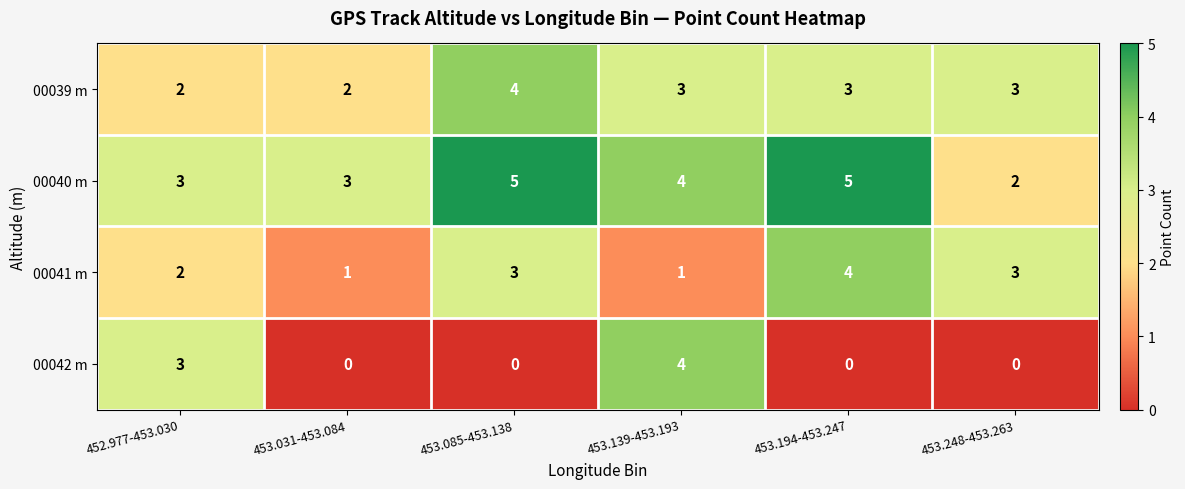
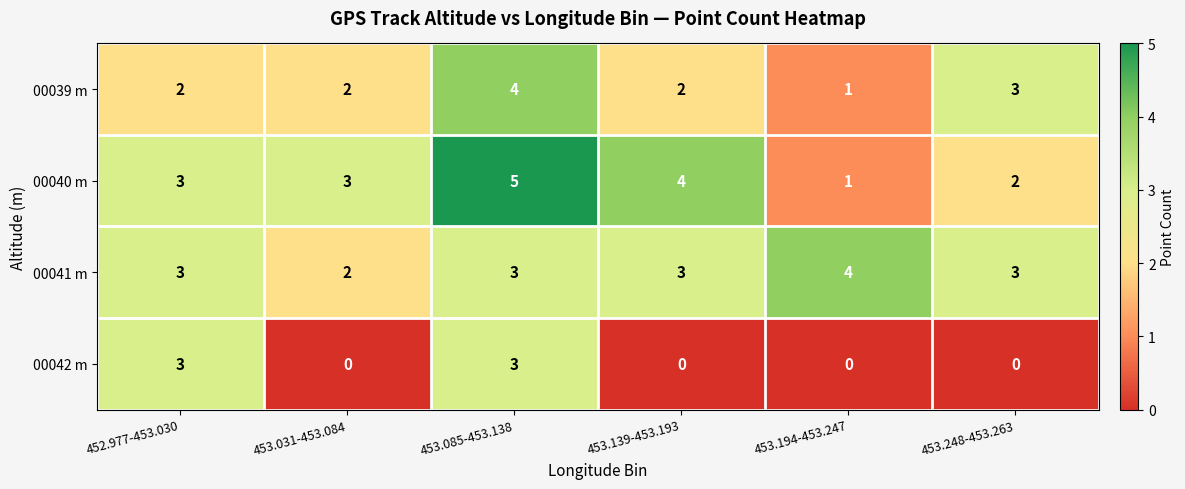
00039 m, 453.139-453.193: 3 -> 2
00039 m, 453.194-453.247: 3 -> 1
00040 m, 453.194-453.247: 5 -> 1
00041 m, 452.977-453.030: 2 -> 3
00041 m, 453.031-453.084: 1 -> 2
00041 m, 453.139-453.193: 1 -> 3
00042 m, 453.085-453.138: 0 -> 3
00042 m, 453.139-453.193: 4 -> 0
